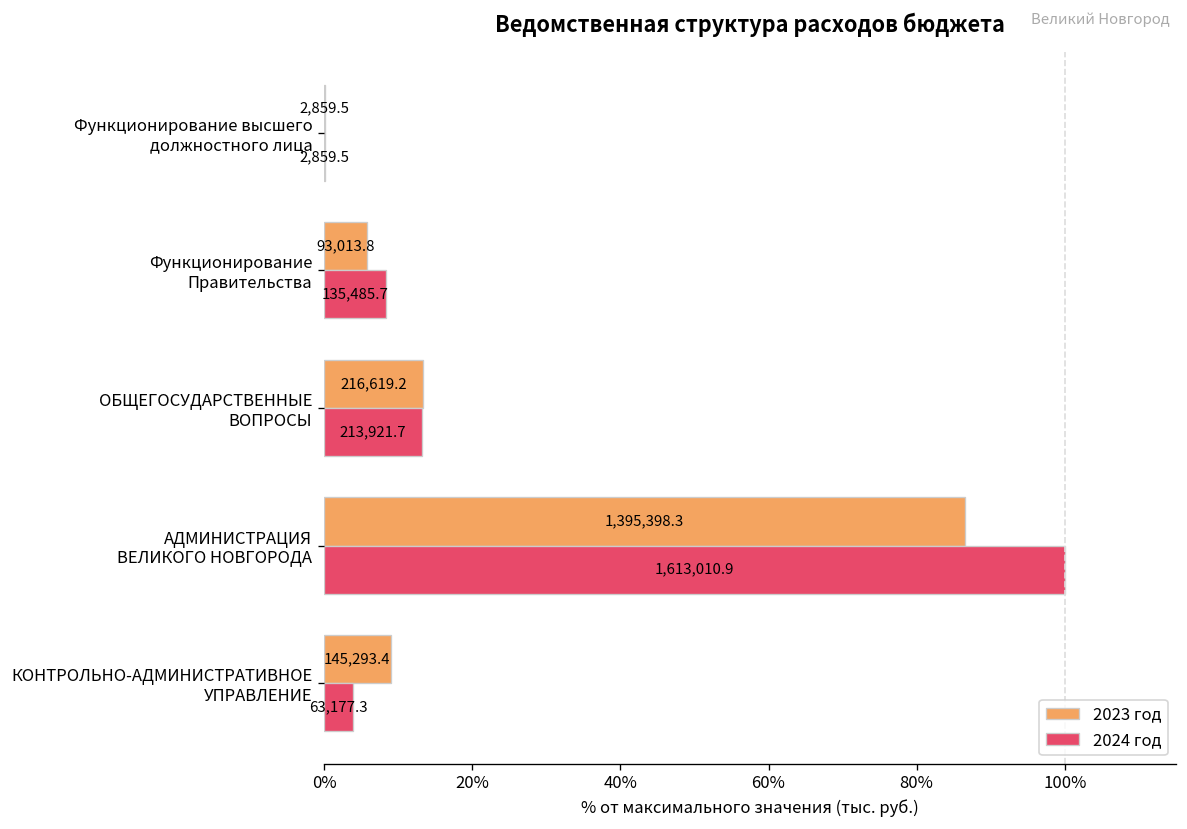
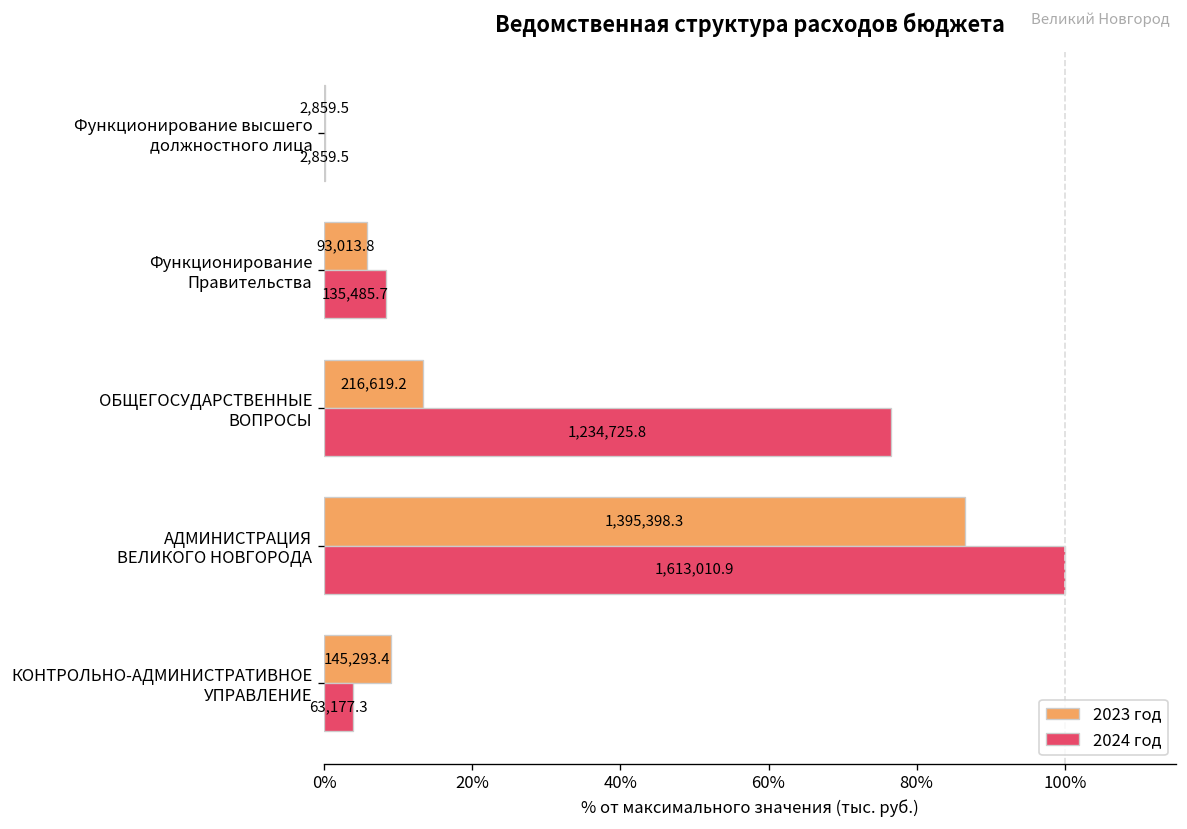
2024 год, ОБЩЕГОСУДАРСТВЕННЫЕ ВОПРОСЫ: 213,921.7 -> 1,234,725.8
